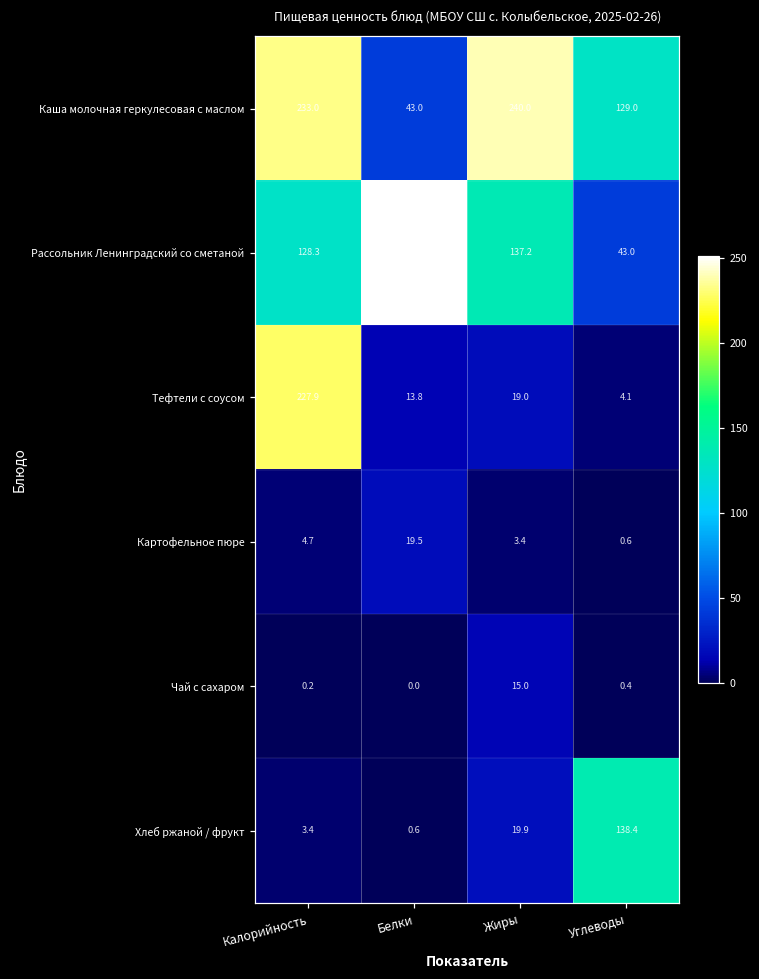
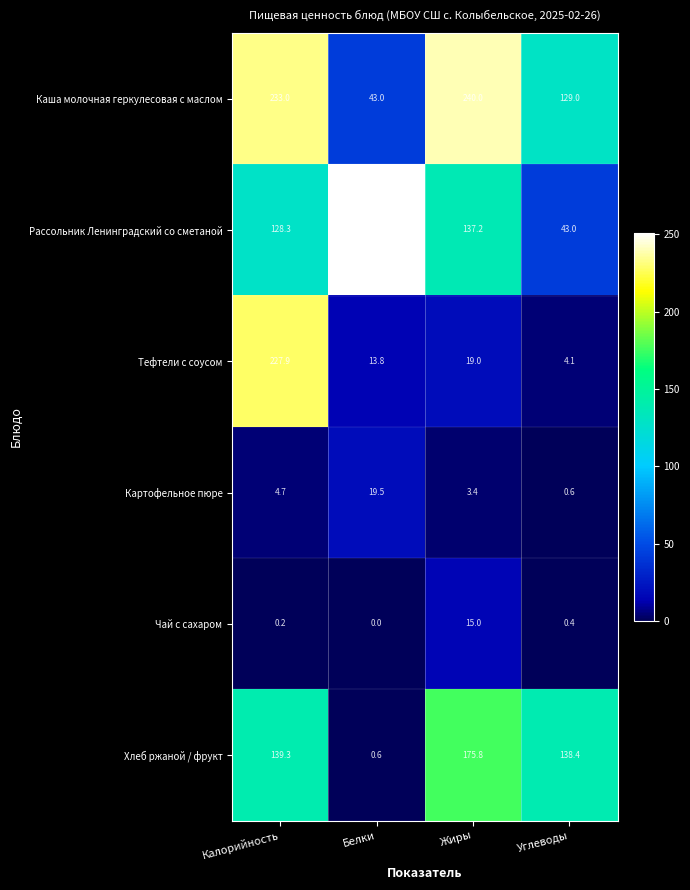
Хлеб ржаной / фрукт, Калорийность: 3.4 -> 139.3
Хлеб ржаной / фрукт, Жиры: 19.9 -> 175.8
